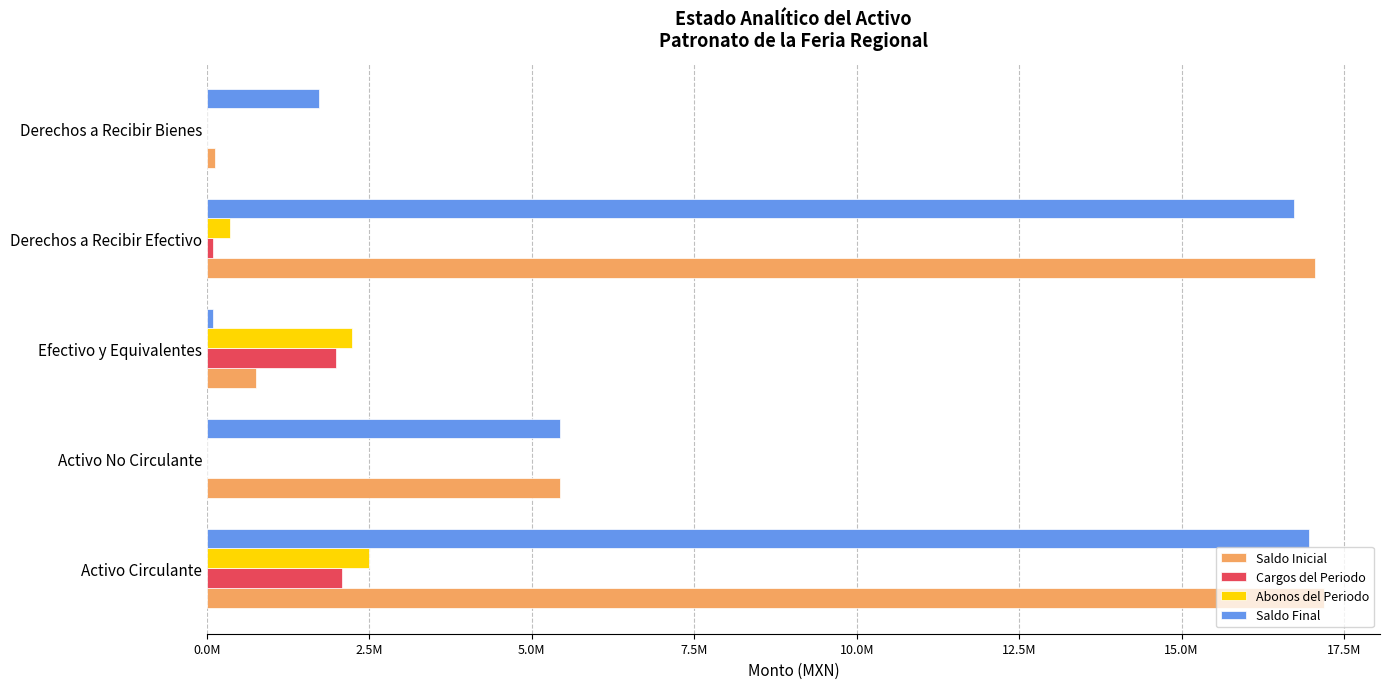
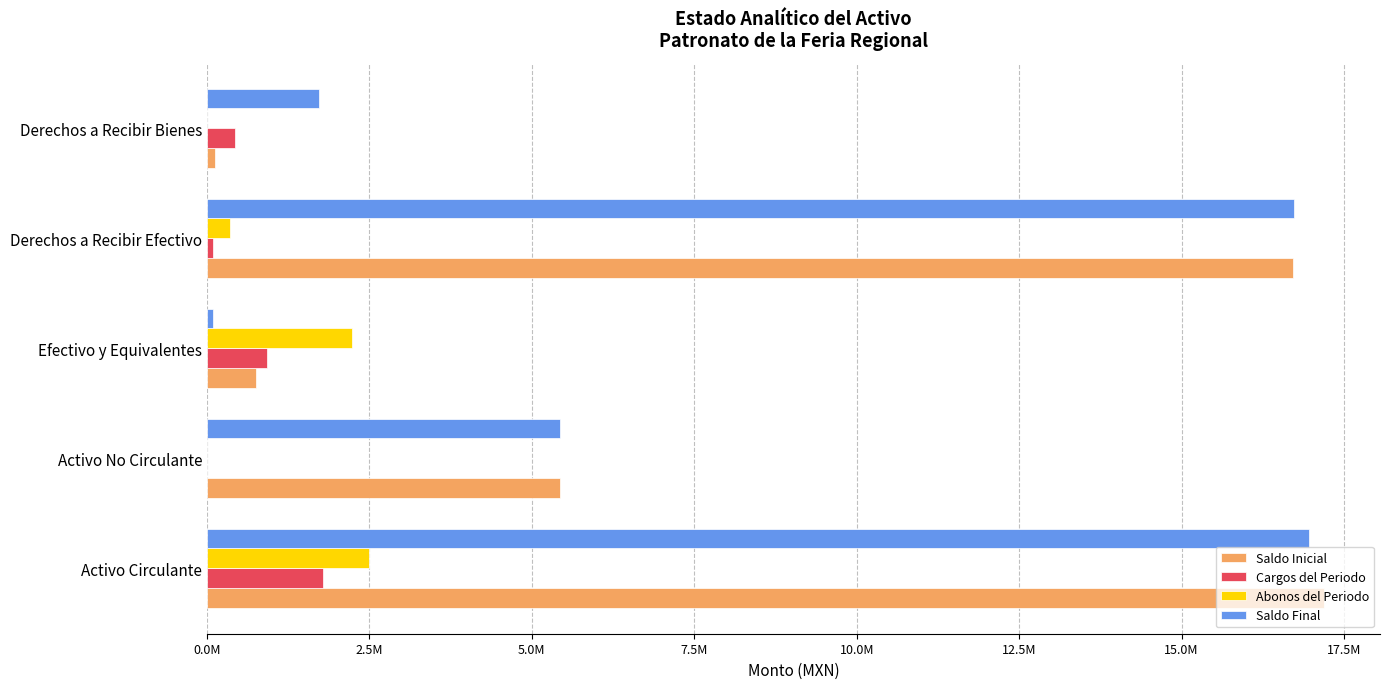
Cargos del Periodo, Derechos a Recibir Bienes: 0 -> 400000
Saldo Inicial, Derechos a Recibir Efectivo: 17100000 -> 16700000
Cargos del Periodo, Efectivo y Equivalentes: 2000000 -> 900000
Cargos del Periodo, Activo Circulante: 2100000 -> 1800000
